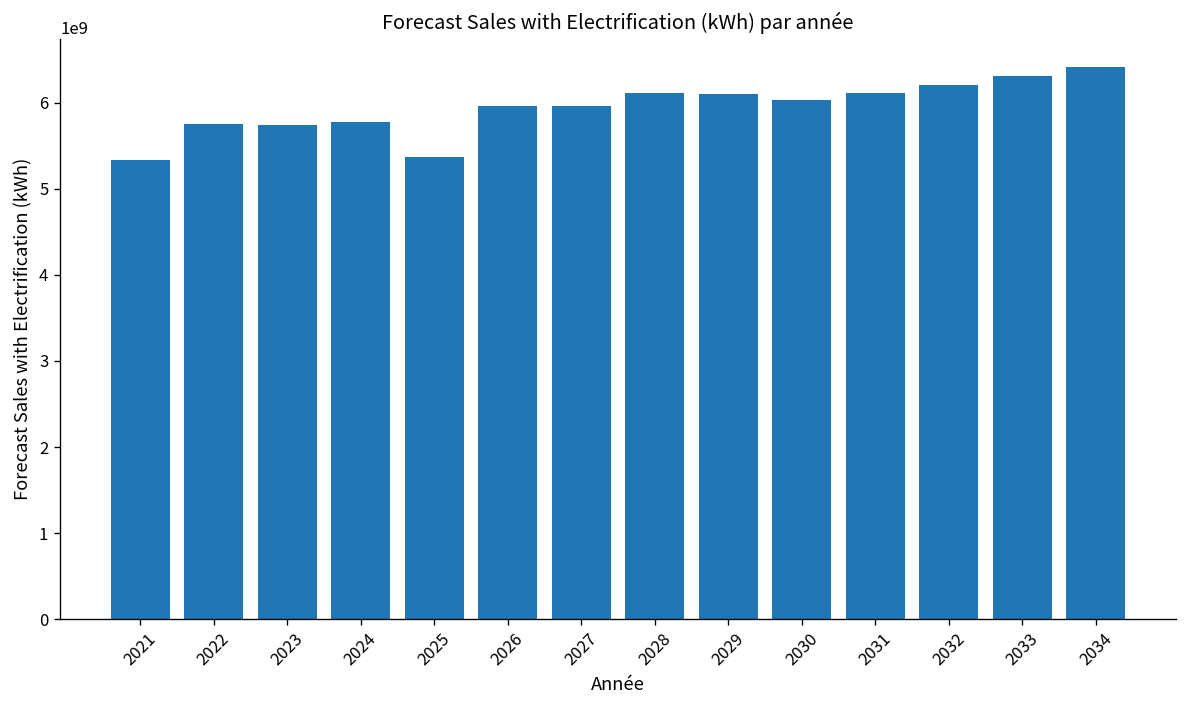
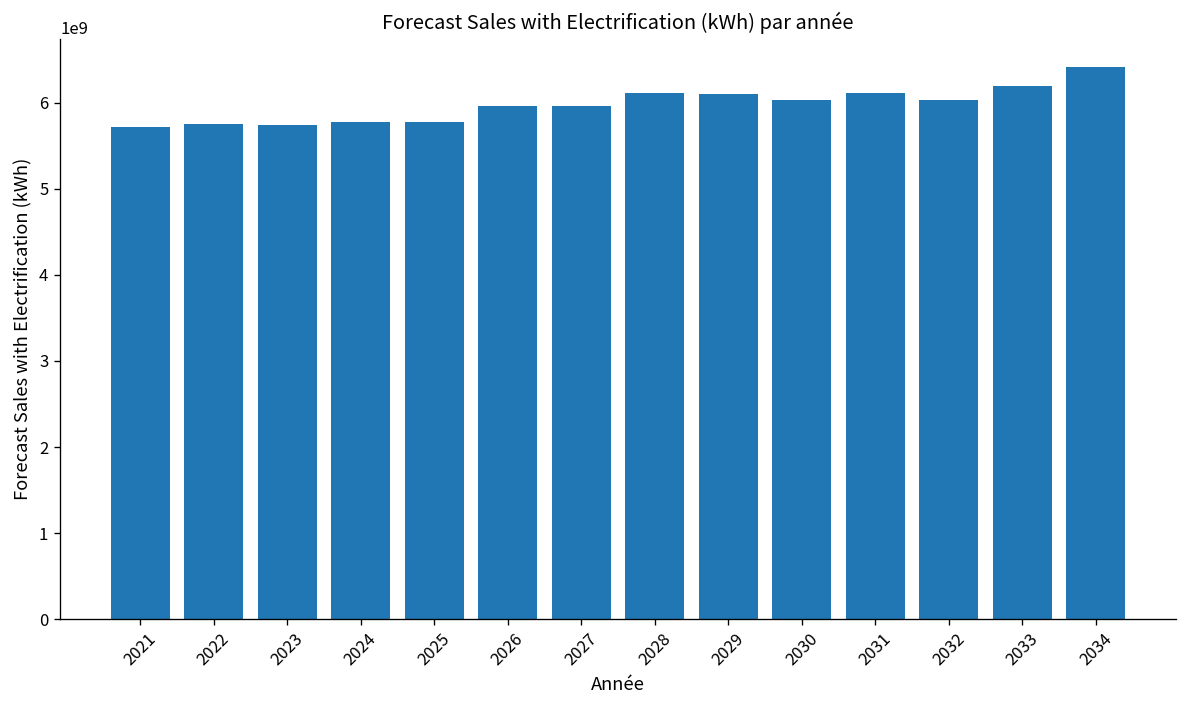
2021: 5300000000 -> 5700000000
2025: 5400000000 -> 5800000000
2032: 6200000000 -> 6000000000
2033: 6300000000 -> 6200000000
